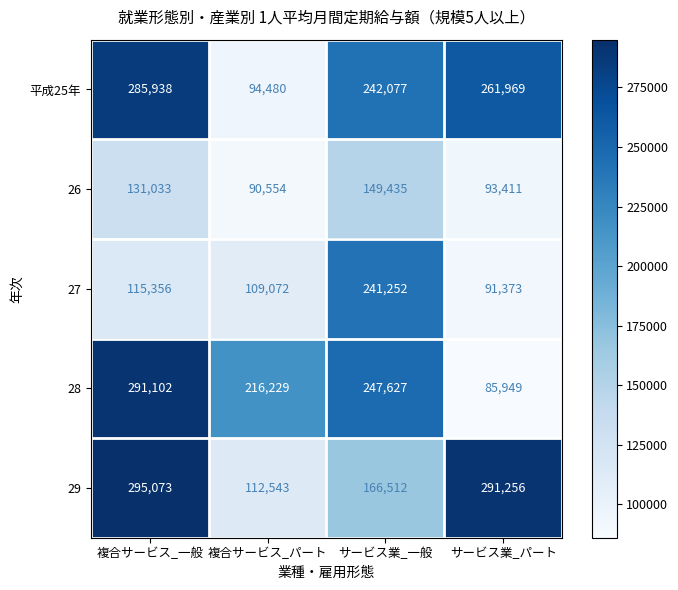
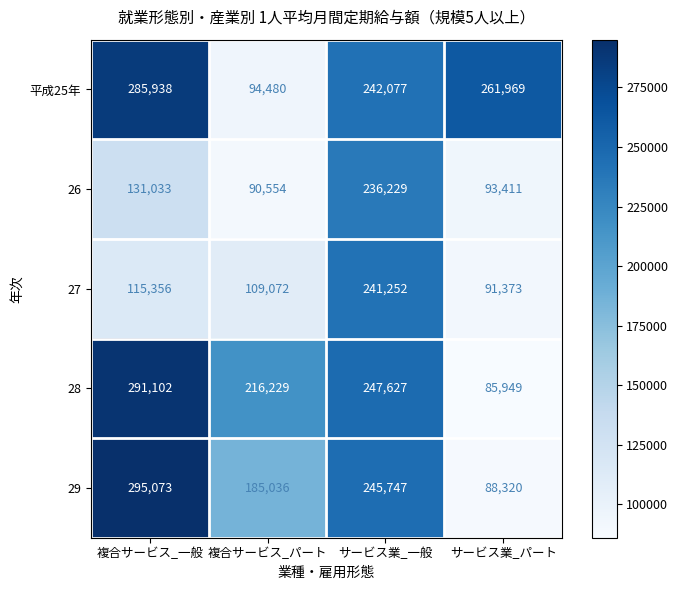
26, サービス業_一般: 149,435 -> 236,229
29, 複合サービス_パート: 112,543 -> 185,036
29, サービス業_一般: 166,512 -> 245,747
29, サービス業_パート: 291,256 -> 88,320
